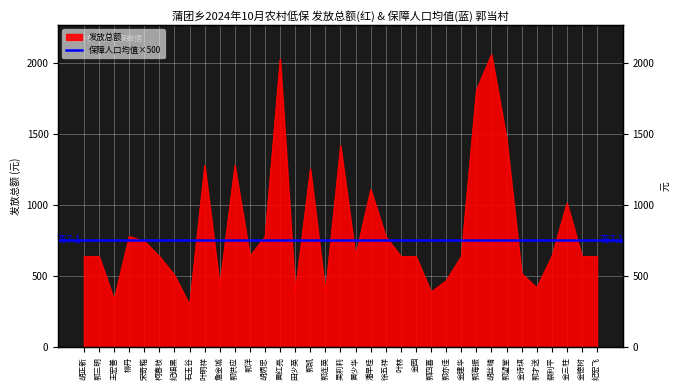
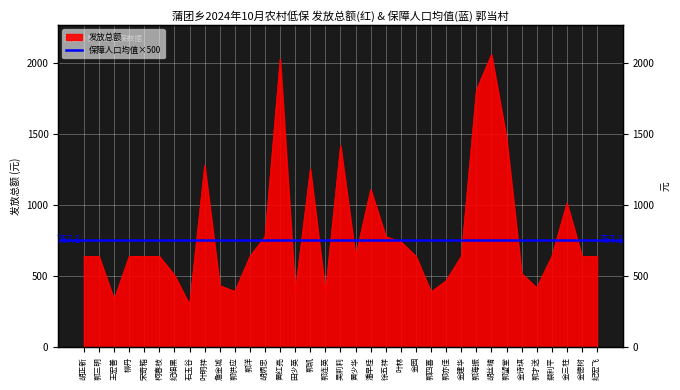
柳丹: 780 -> 640
宋奇箱: 750 -> 640
郭供应: 1280 -> 390
叶林: 640 -> 740
